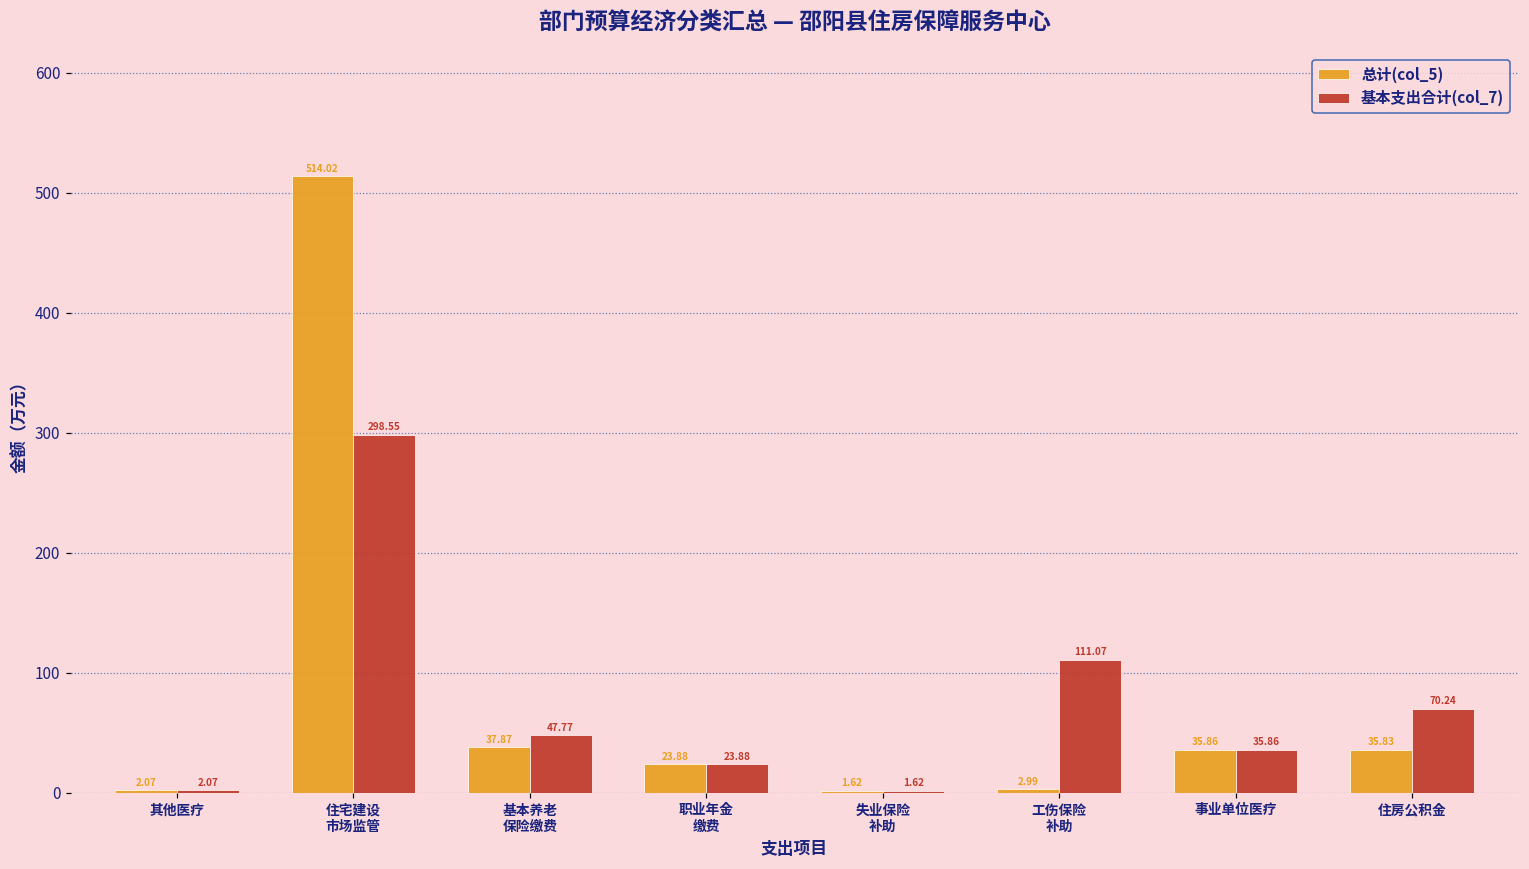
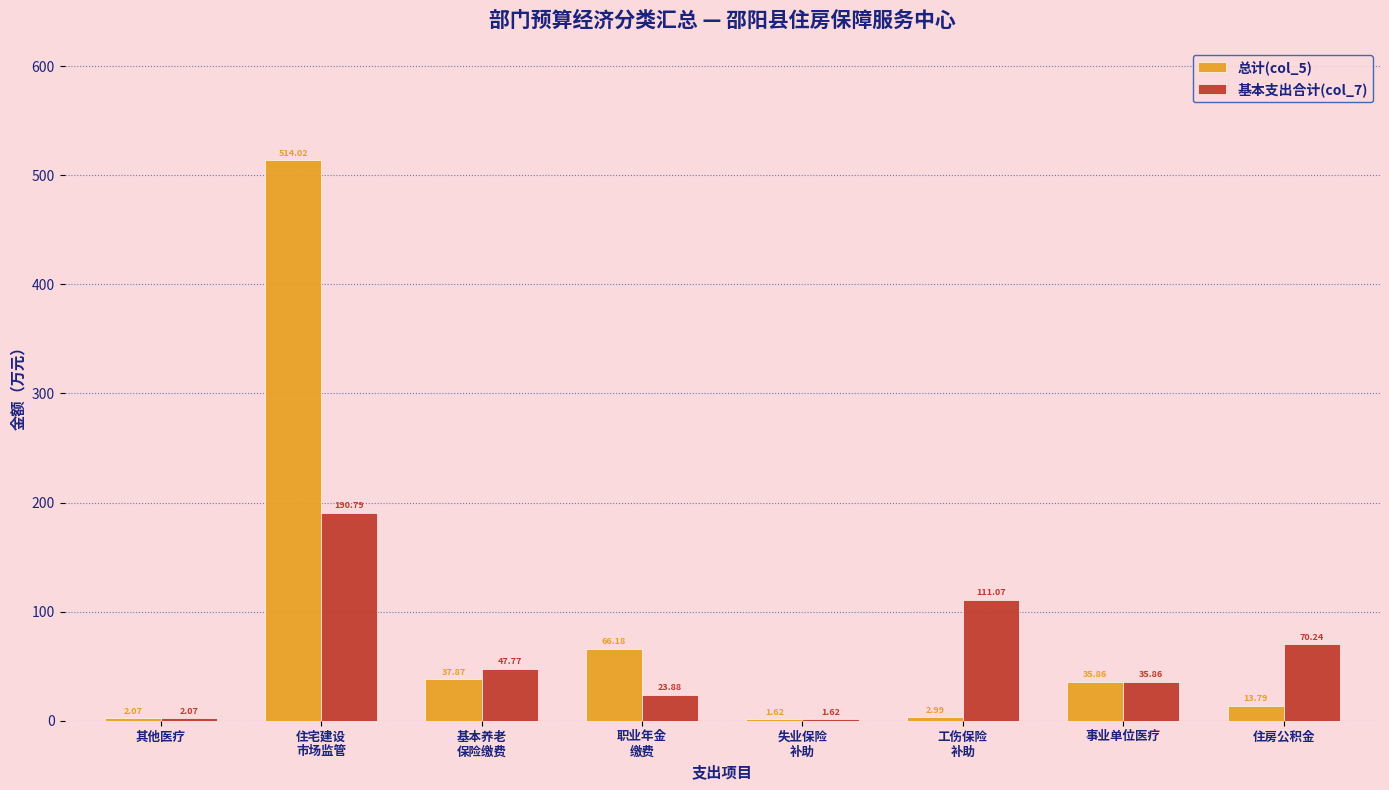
基本支出合计(col_7), 住宅建设 市场监管: 298.55 -> 190.79
总计(col_5), 职业年金 缴费: 23.88 -> 66.18
总计(col_5), 住房公积金: 35.83 -> 13.79
